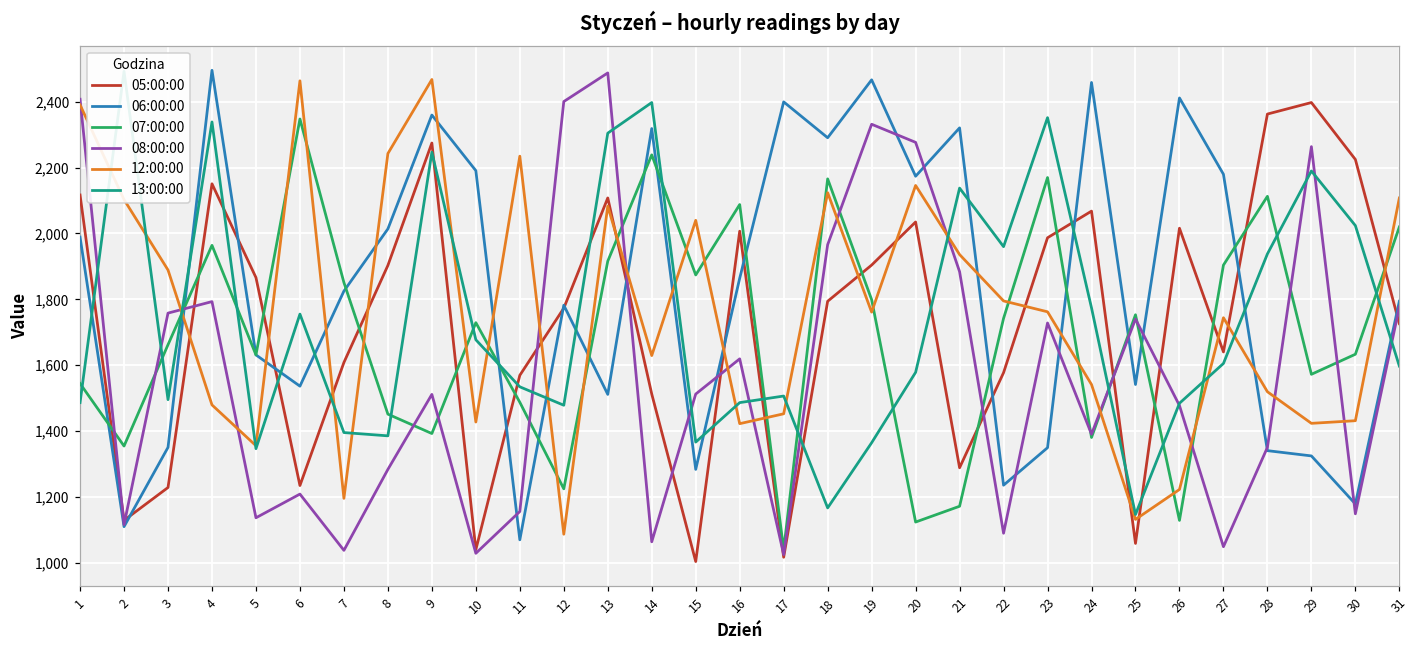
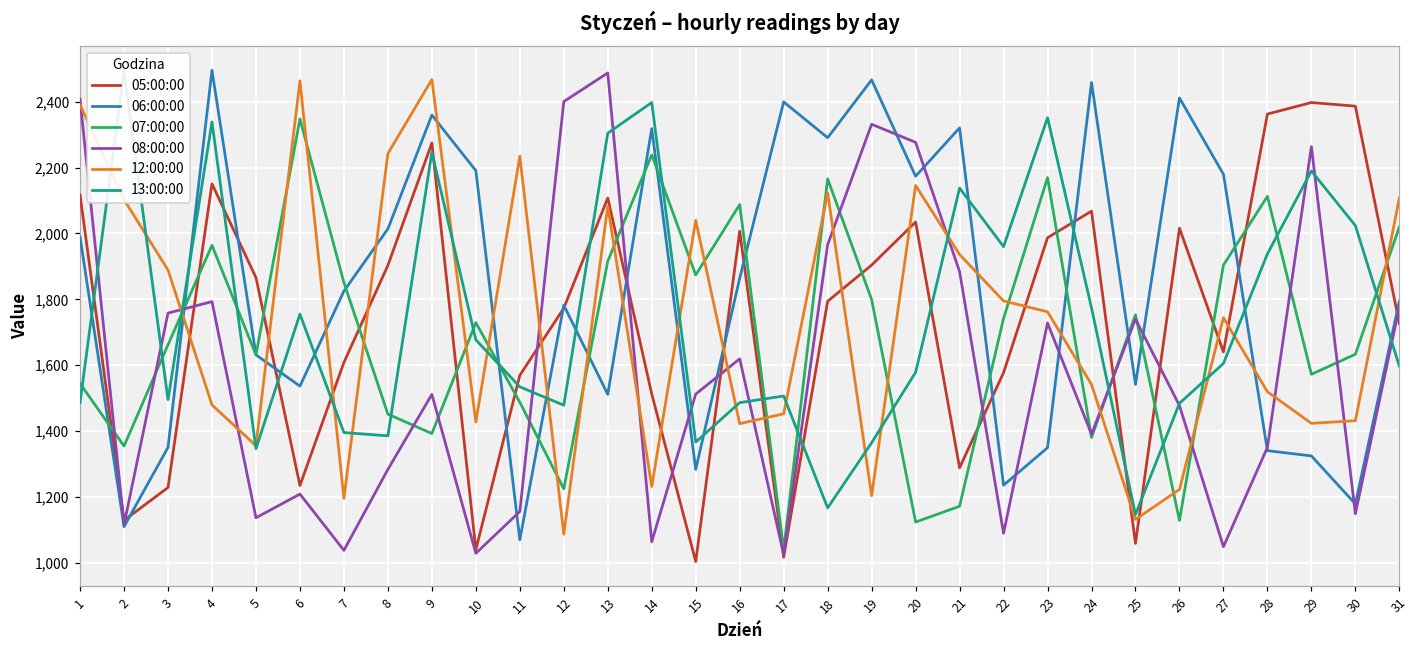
12:00:00, 14: 1,630 -> 1,230
12:00:00, 19: 1,760 -> 1,200
05:00:00, 30: 2,230 -> 2,390
